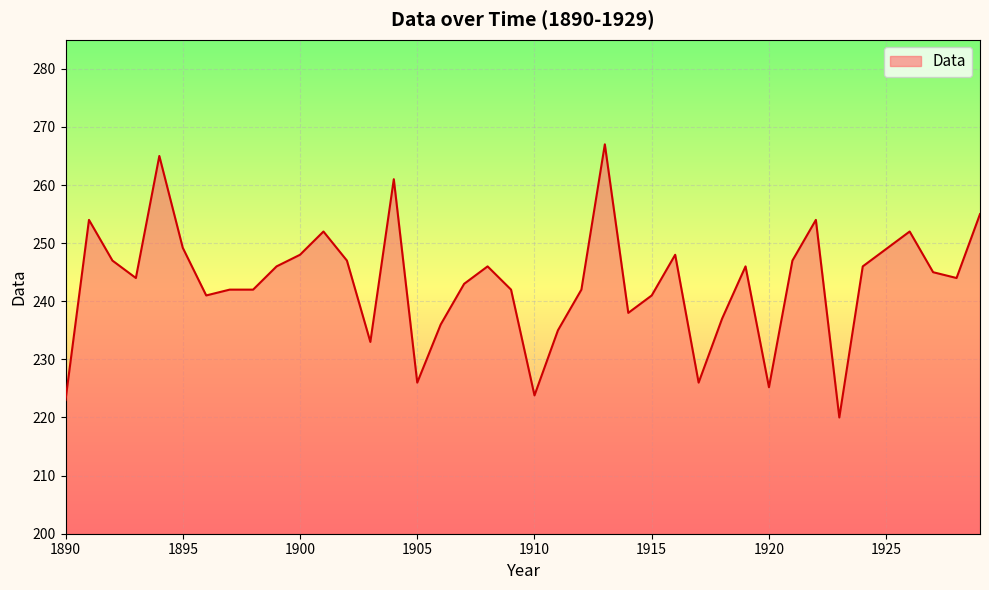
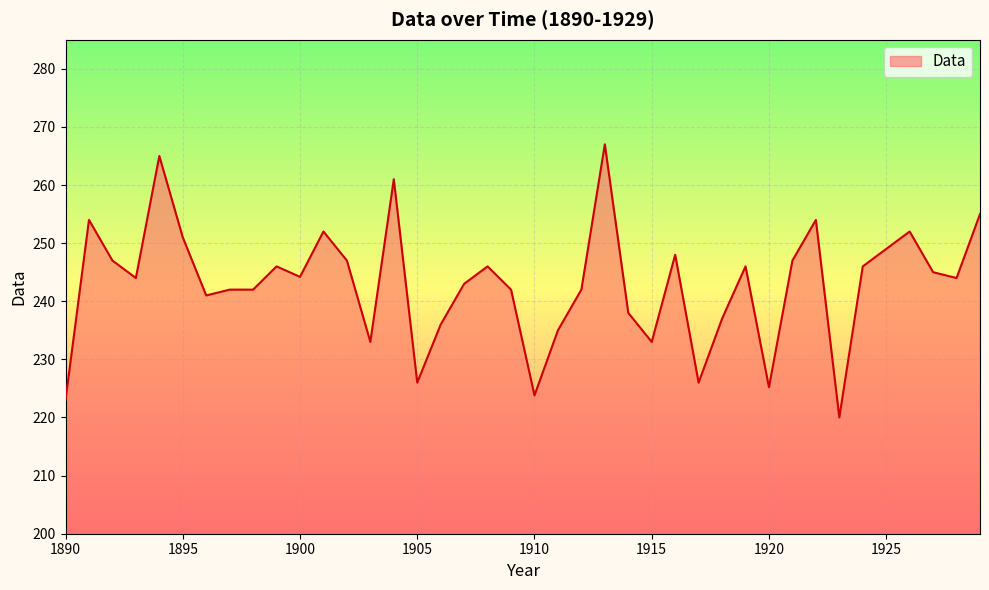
1895: 249 -> 251
1900: 248 -> 244
1915: 241 -> 233
